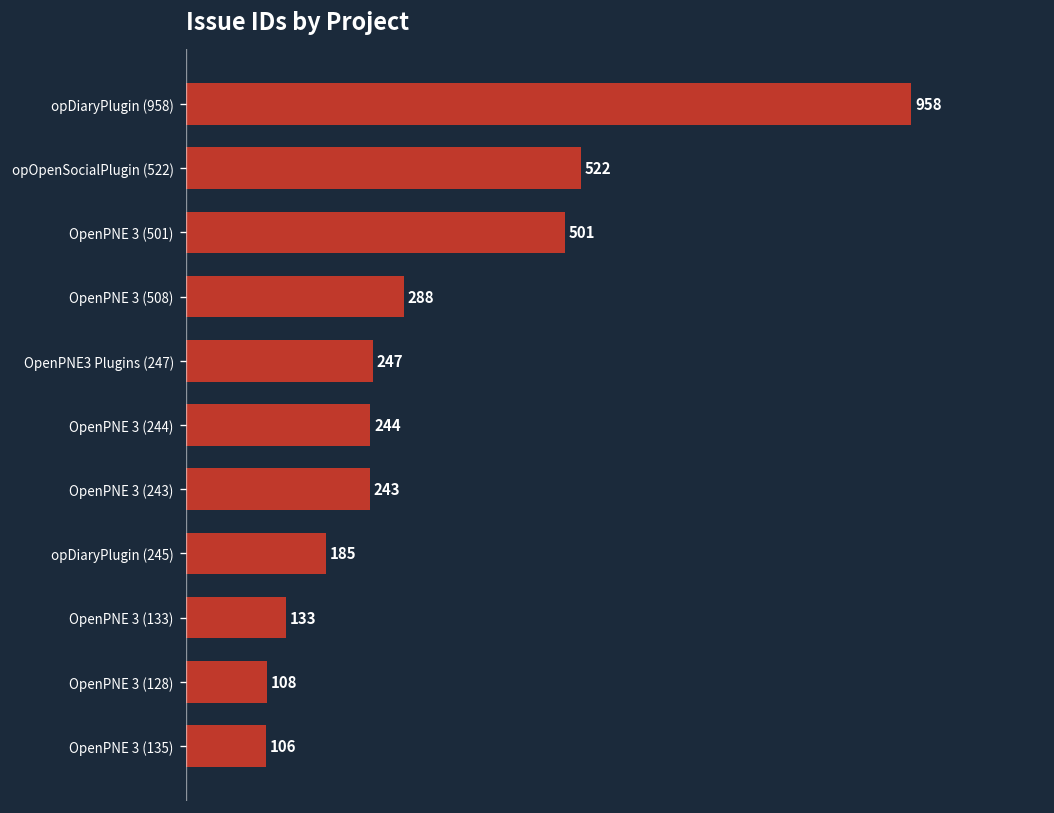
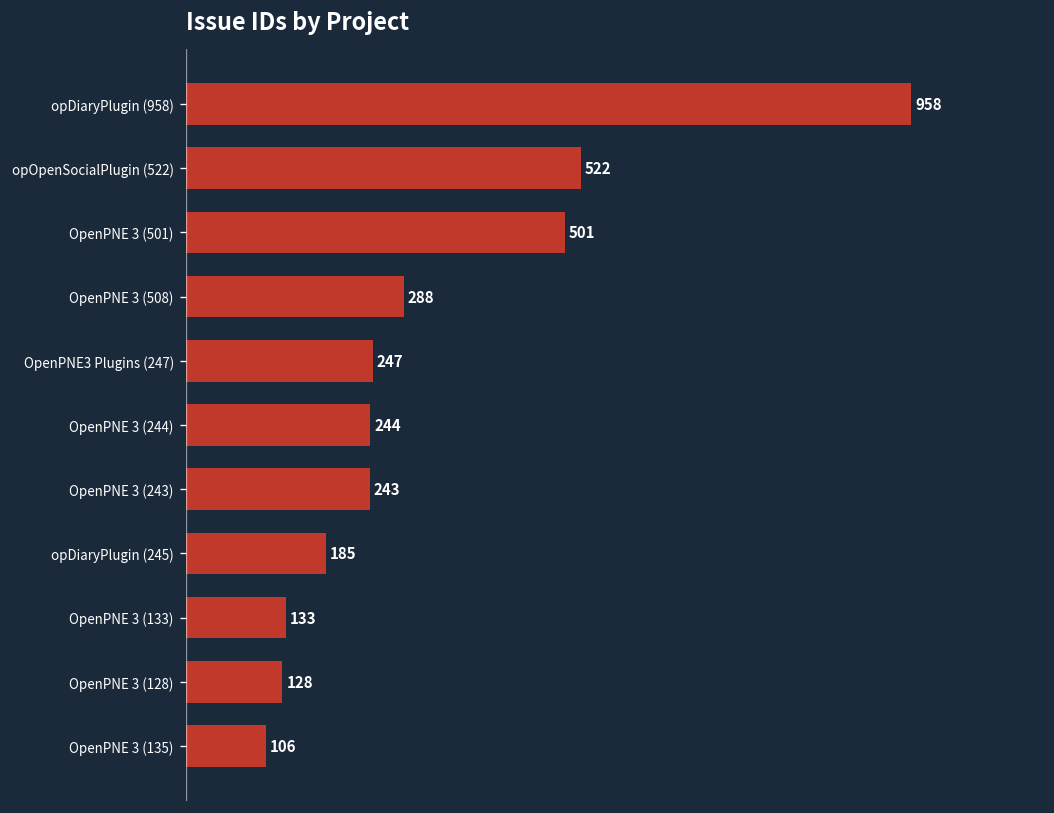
OpenPNE 3 (128): 108 -> 128
